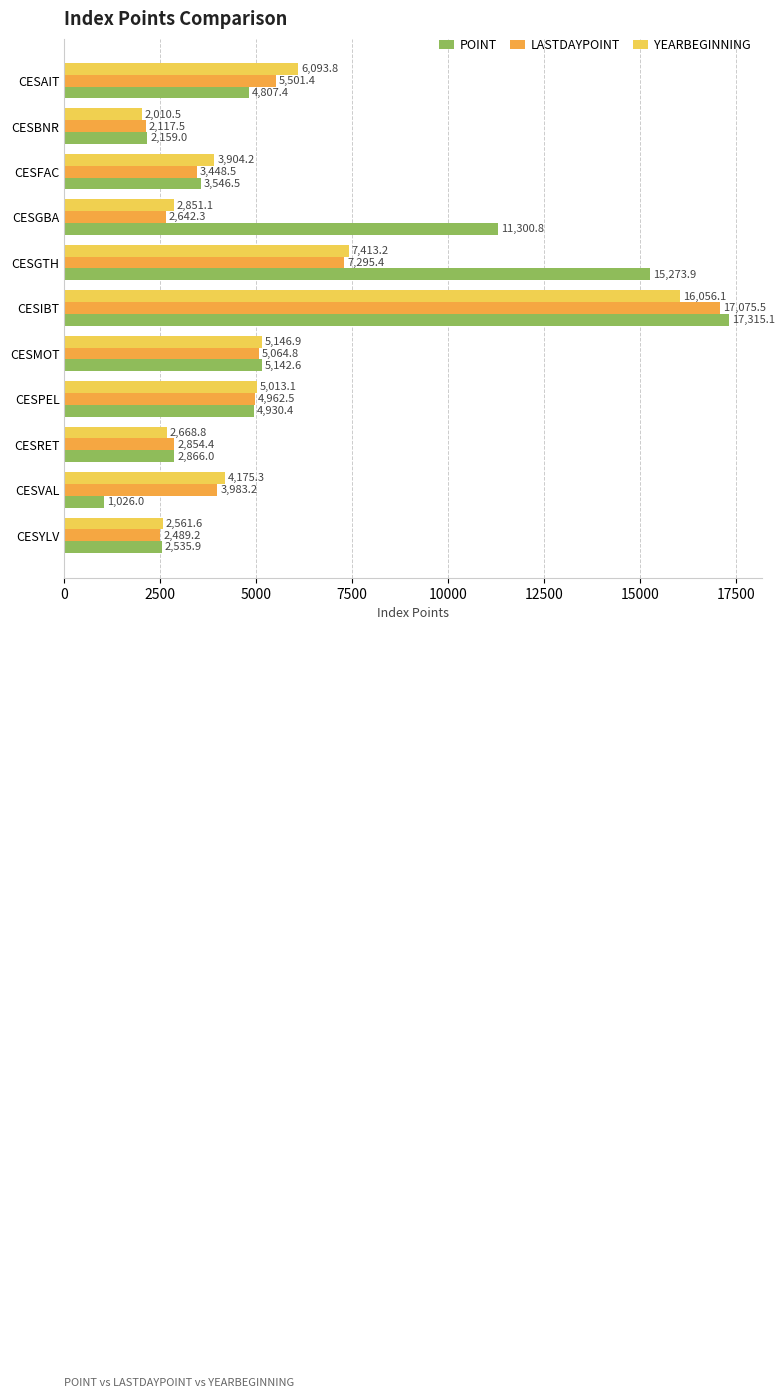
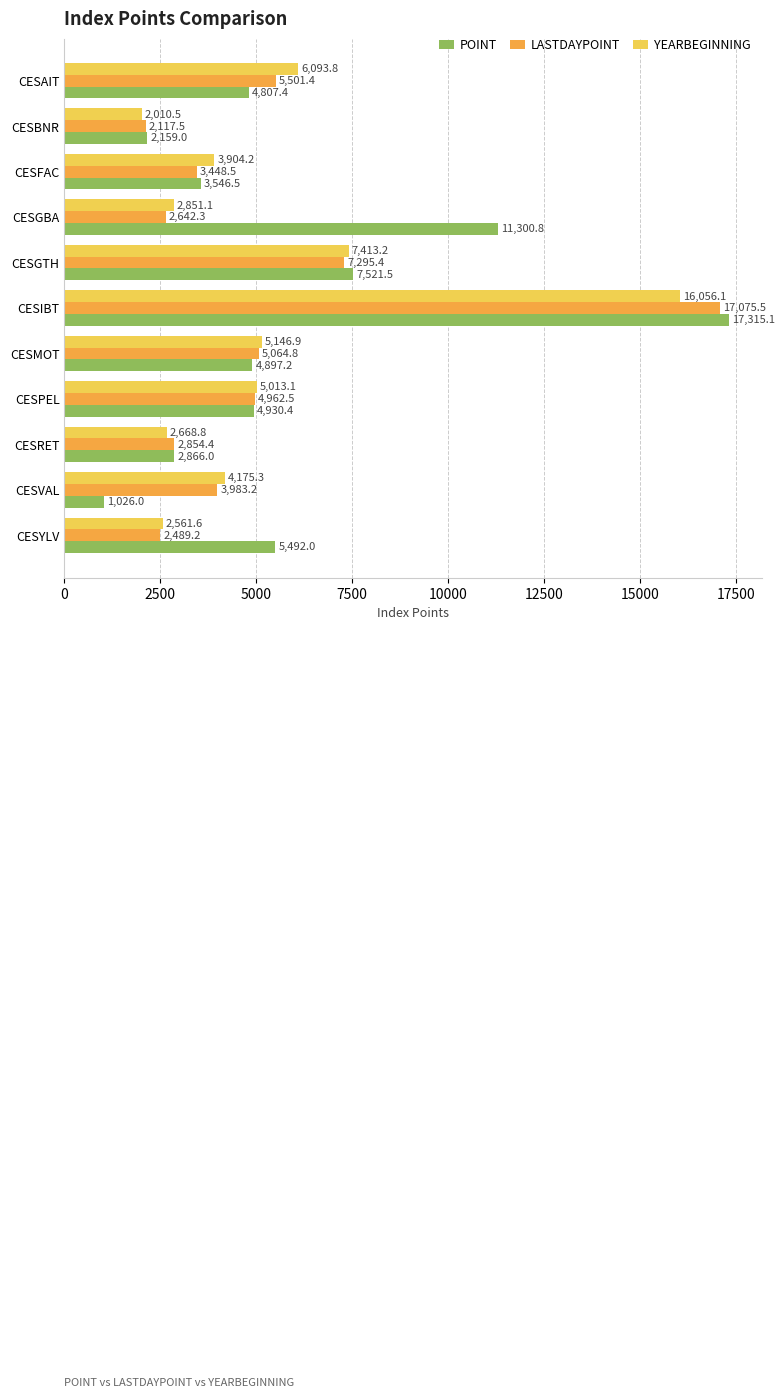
POINT, CESGTH: 15,273.9 -> 7,521.5
POINT, CESMOT: 5,142.6 -> 4,897.2
POINT, CESYLV: 2,535.9 -> 5,492.0
